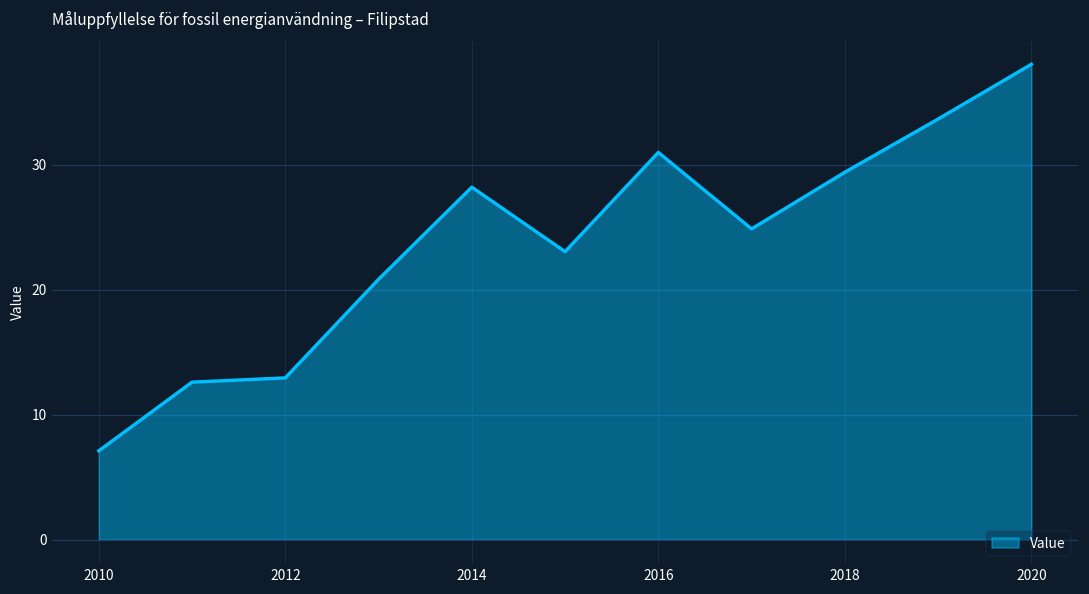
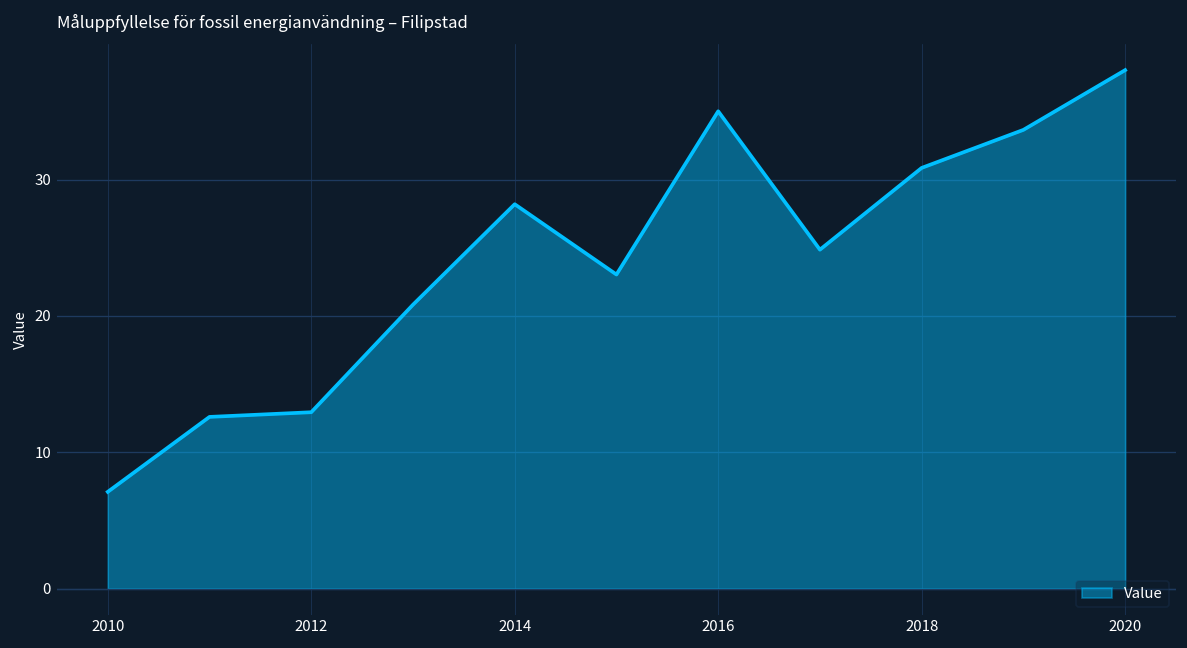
2016: 31.0 -> 35.0
2018: 29.4 -> 30.9
